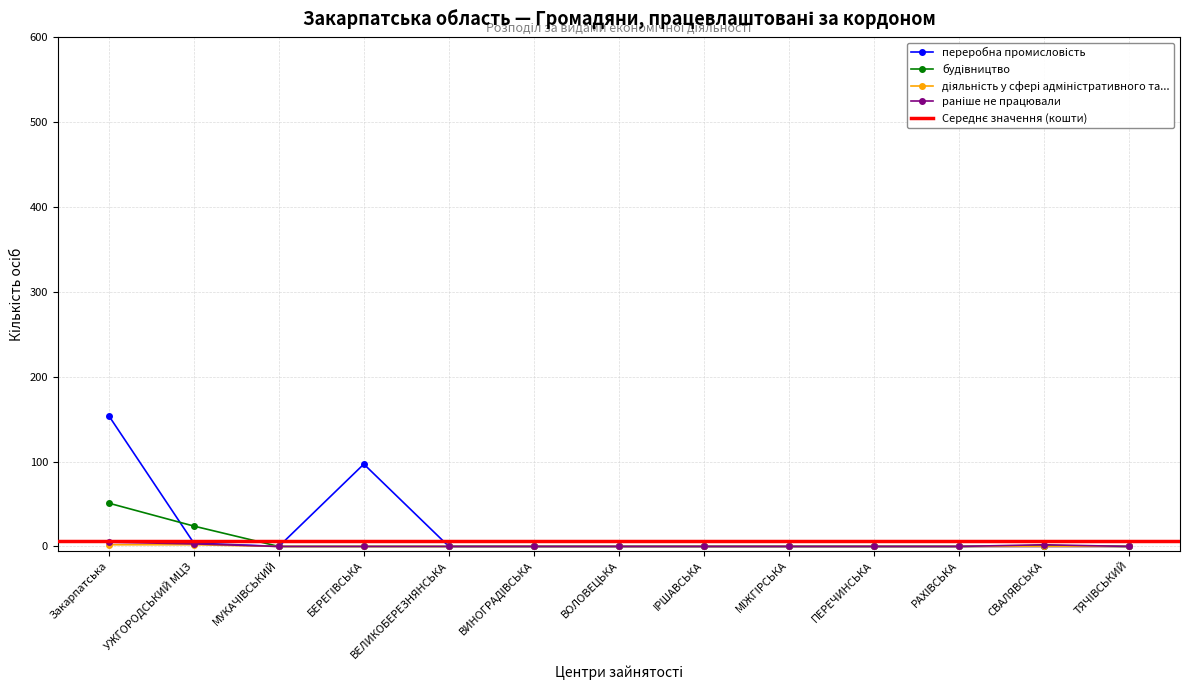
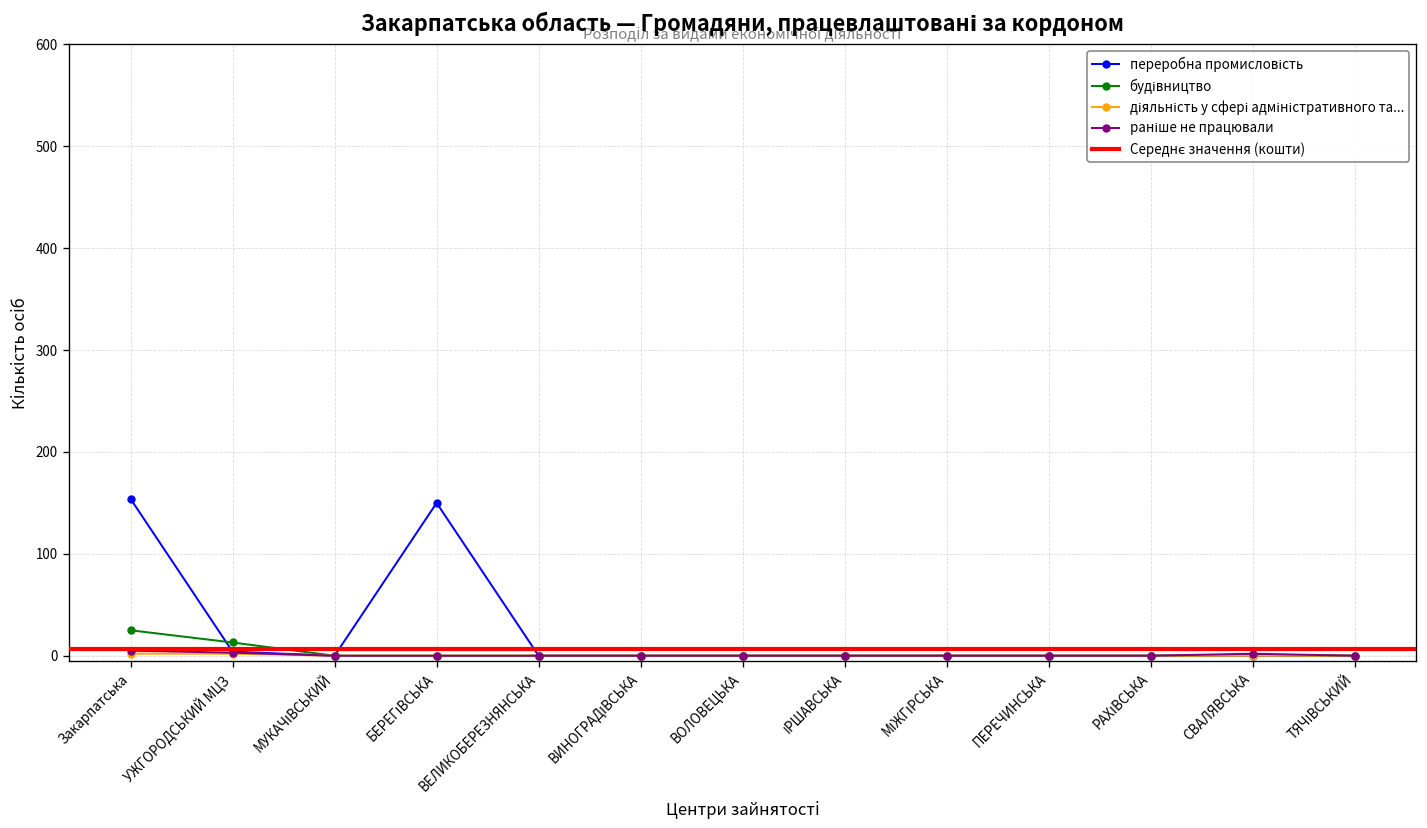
будівництво, Закарпатська: 50 -> 30
будівництво, УЖГОРОДСЬКИЙ МЦЗ: 20 -> 10
переробна промисловість, БЕРЕГІВСЬКА: 100 -> 150
